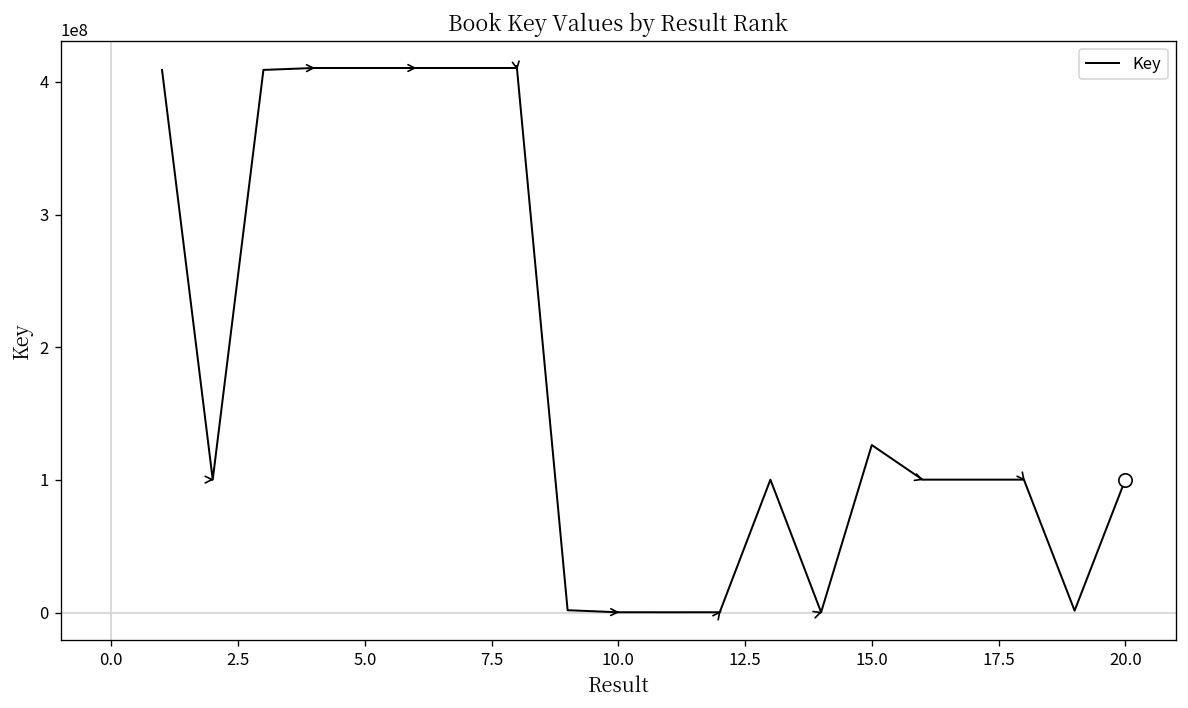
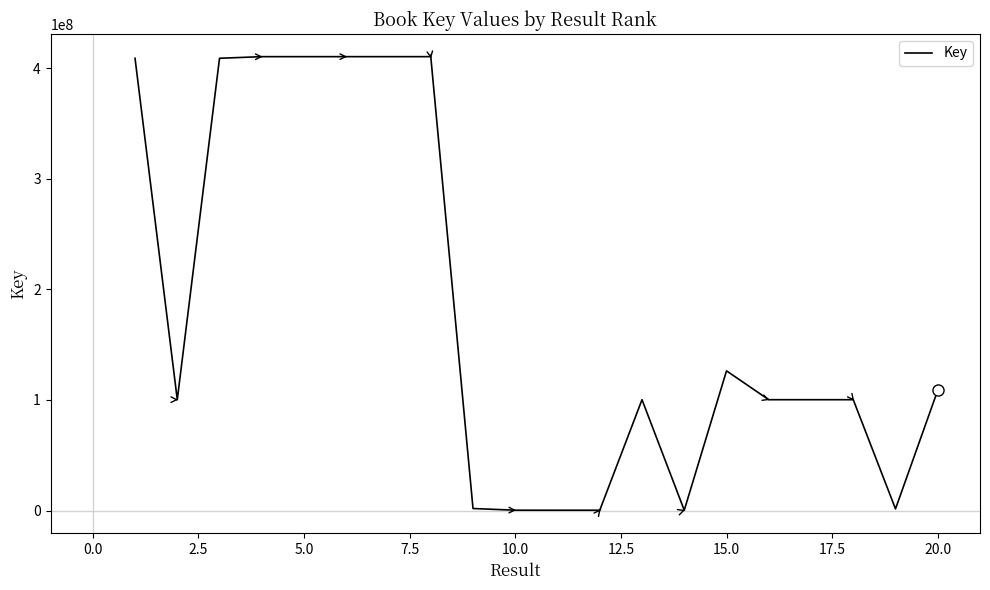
Key, 20.0: 100000000 -> 109000000
